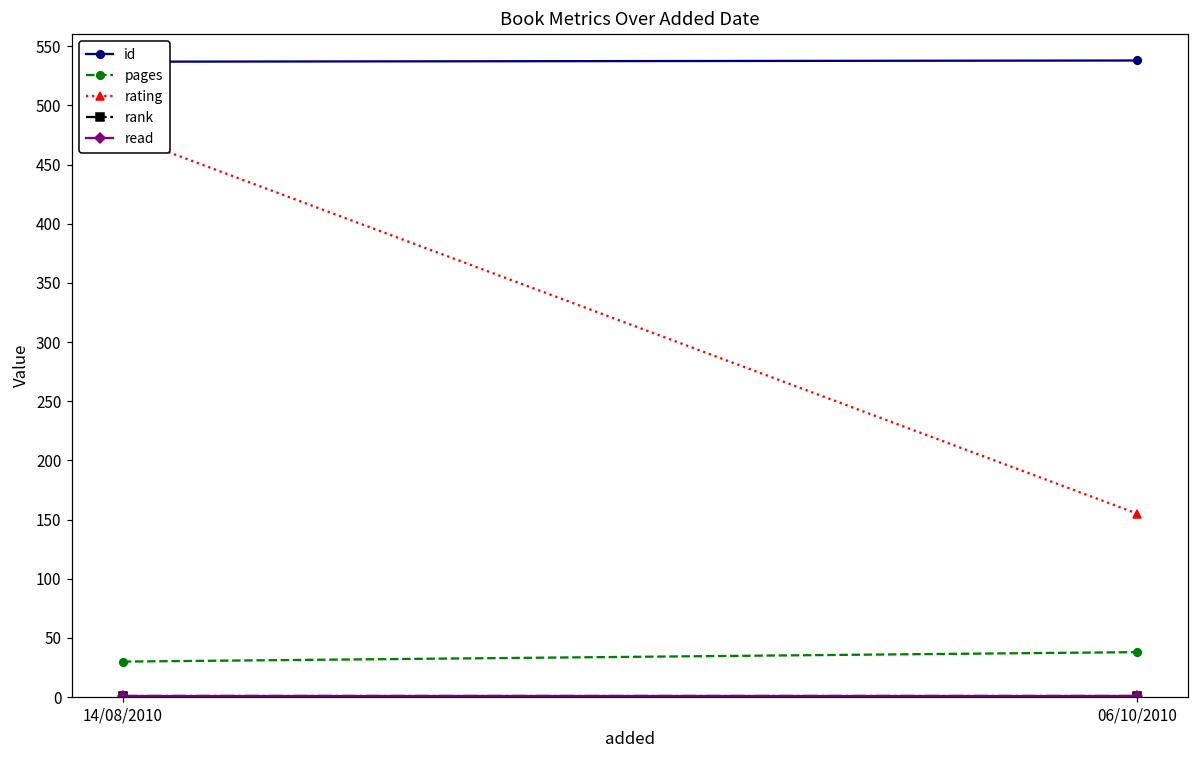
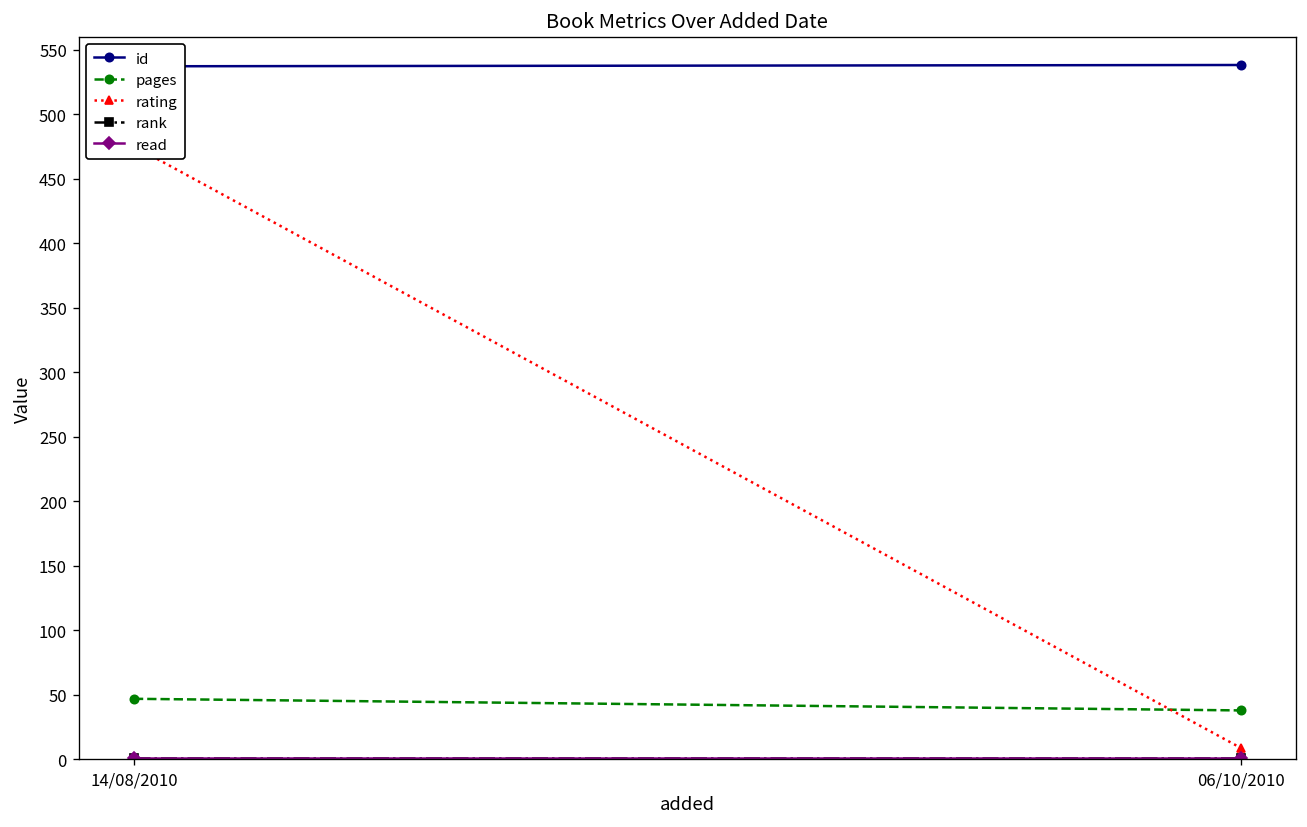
pages, 14/08/2010: 30 -> 47
rating, 06/10/2010: 155 -> 9
